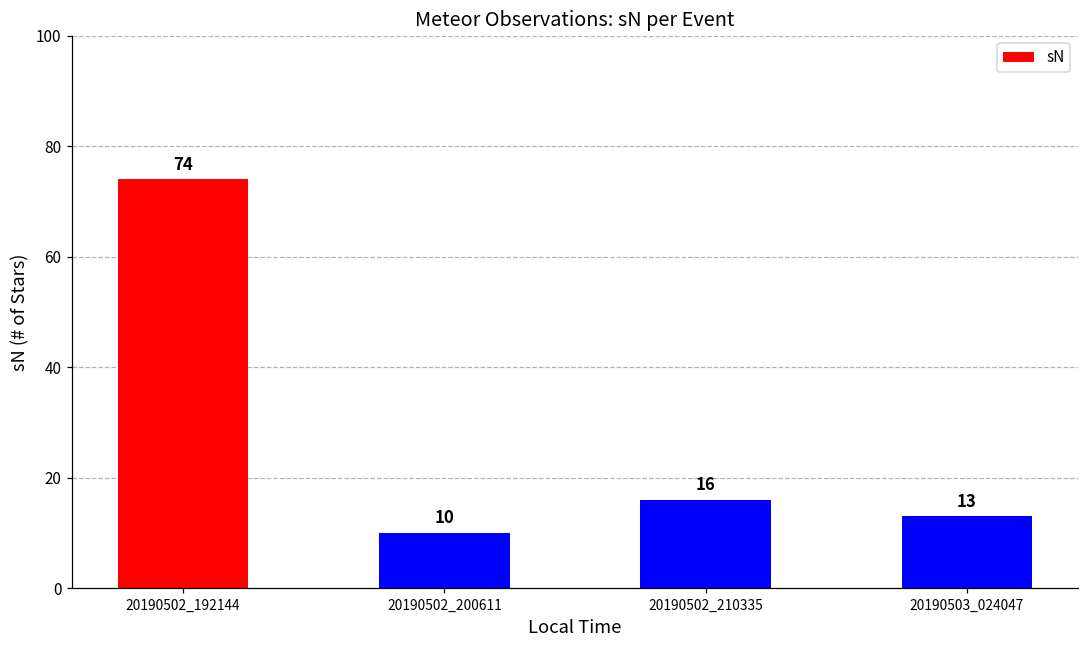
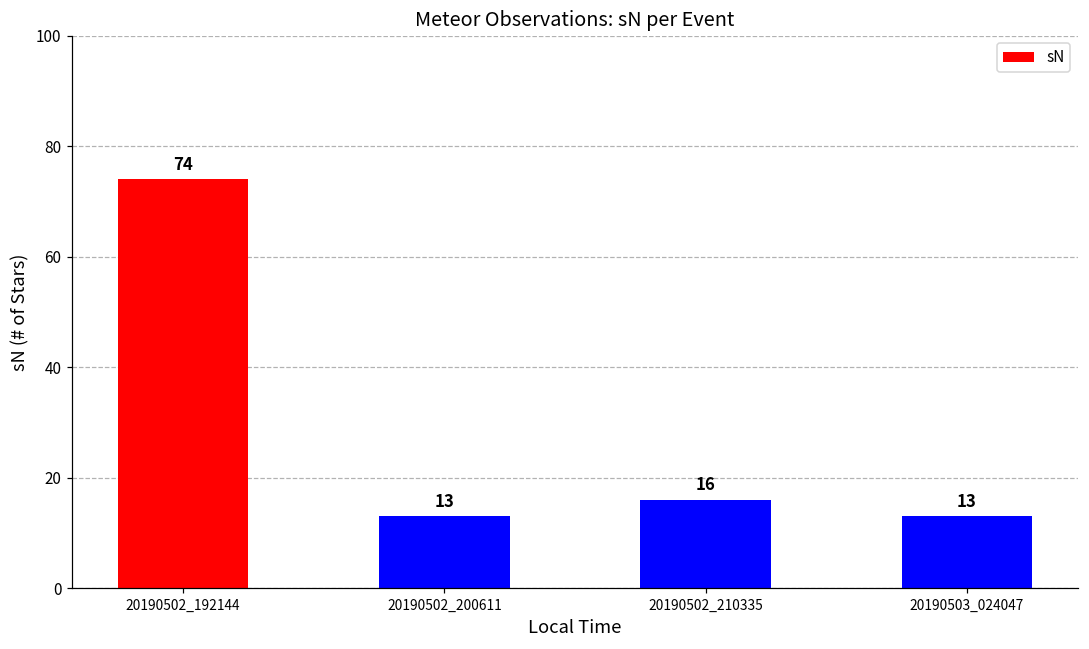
20190502_200611: 10 -> 13
